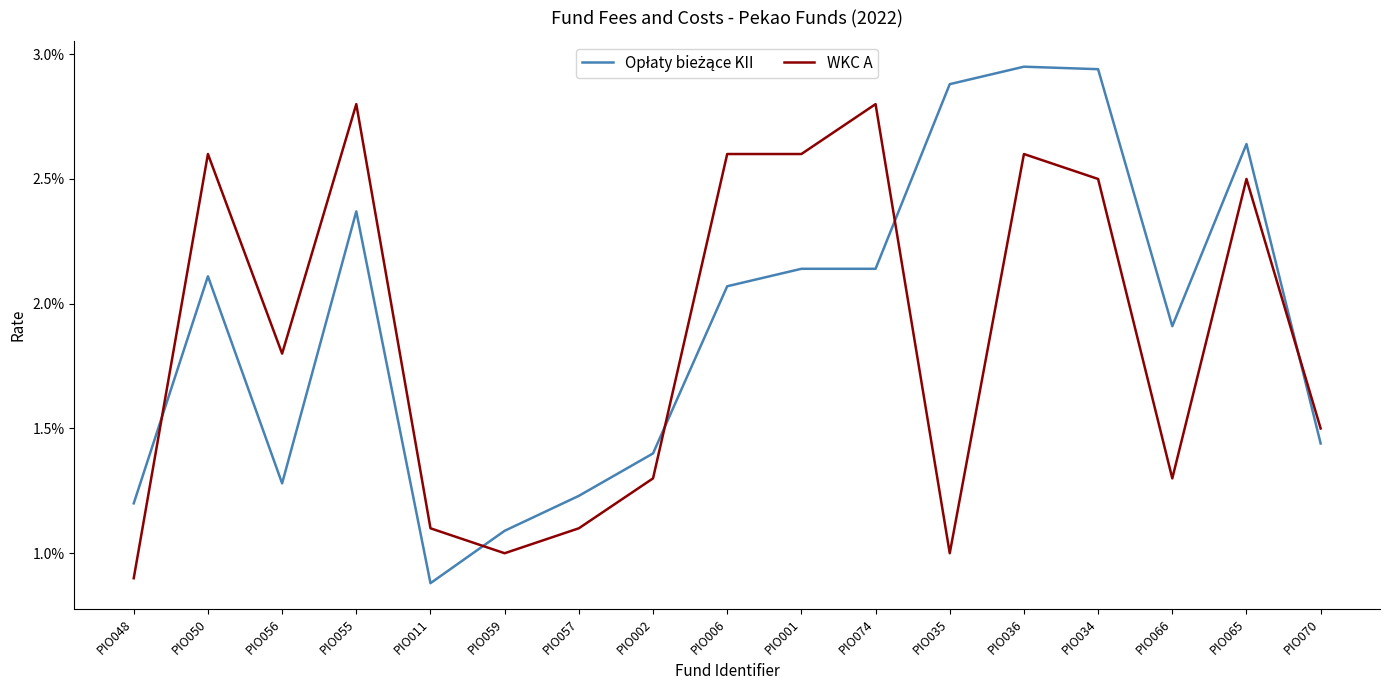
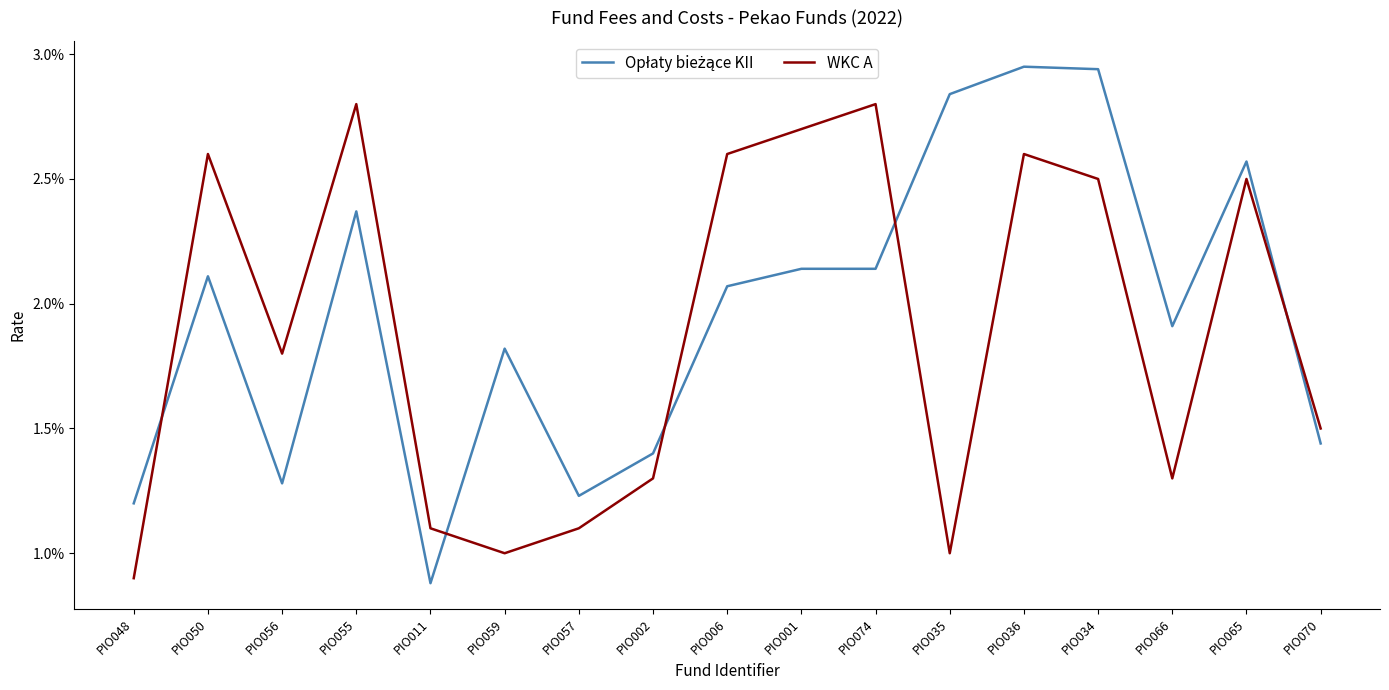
Opłaty bieżące KII, PIO059: 1.09% -> 1.82%
WKC A, PIO001: 2.60% -> 2.70%
Opłaty bieżące KII, PIO035: 2.88% -> 2.84%
Opłaty bieżące KII, PIO065: 2.64% -> 2.57%
